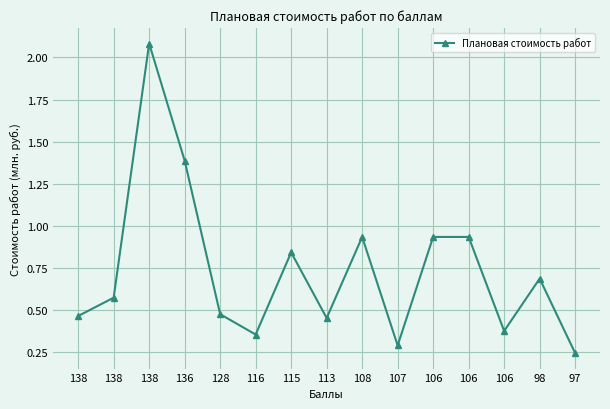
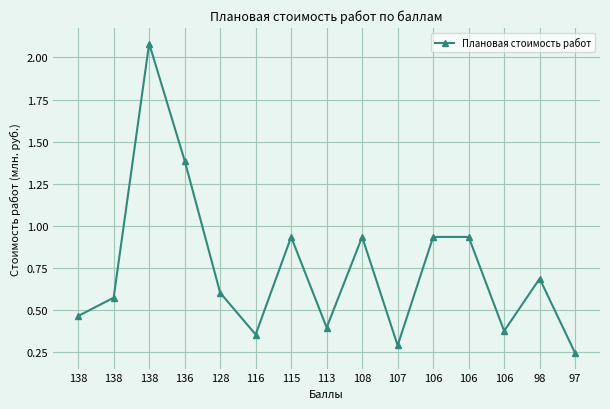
128: 0.48 -> 0.60
115: 0.84 -> 0.93
113: 0.45 -> 0.40
